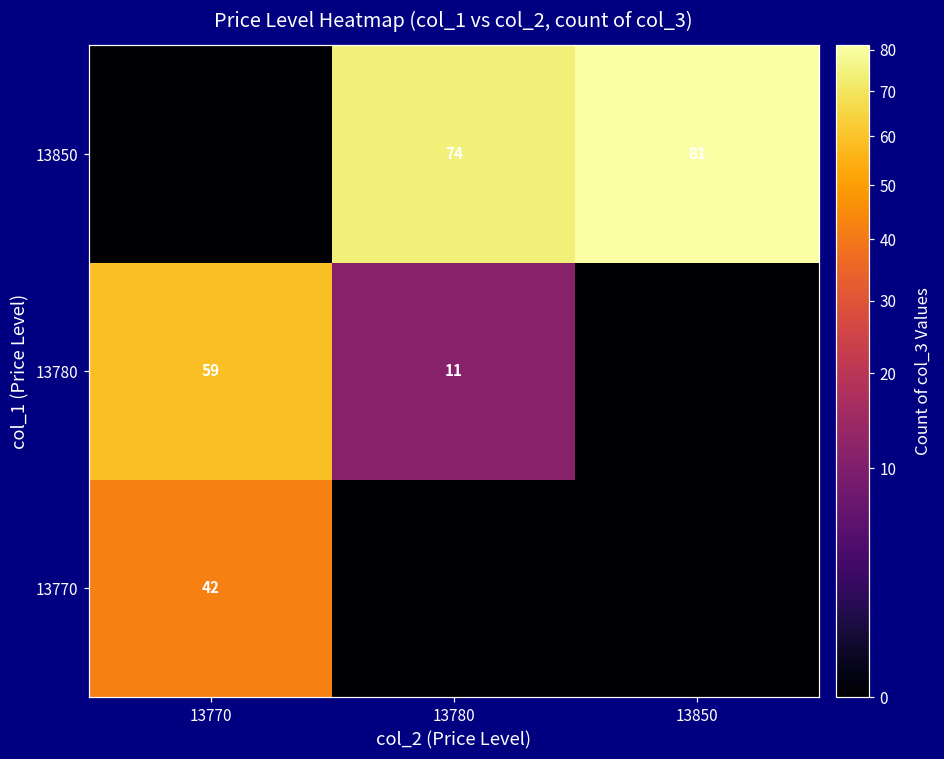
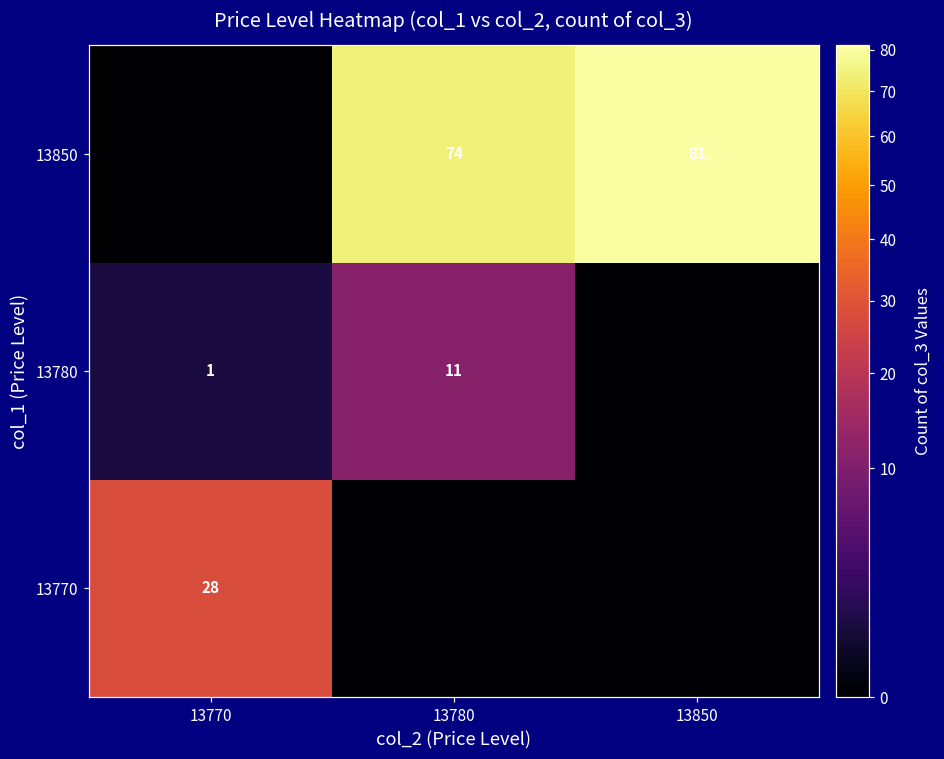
13780, 13770: 59 -> 1
13770, 13770: 42 -> 28
